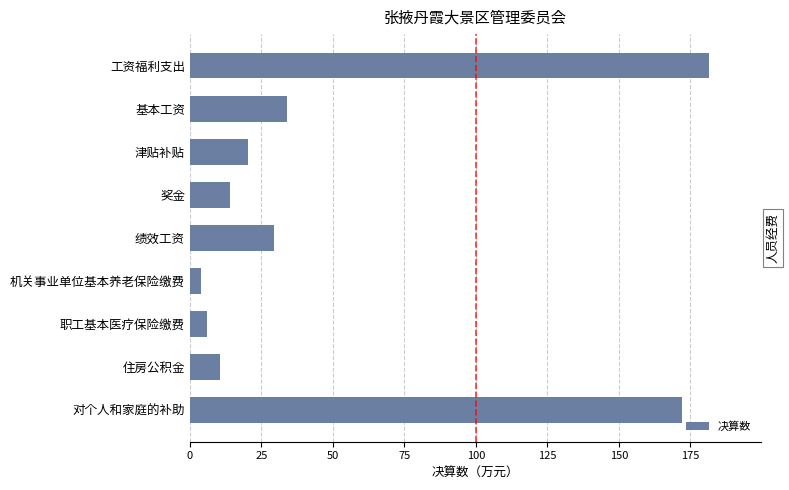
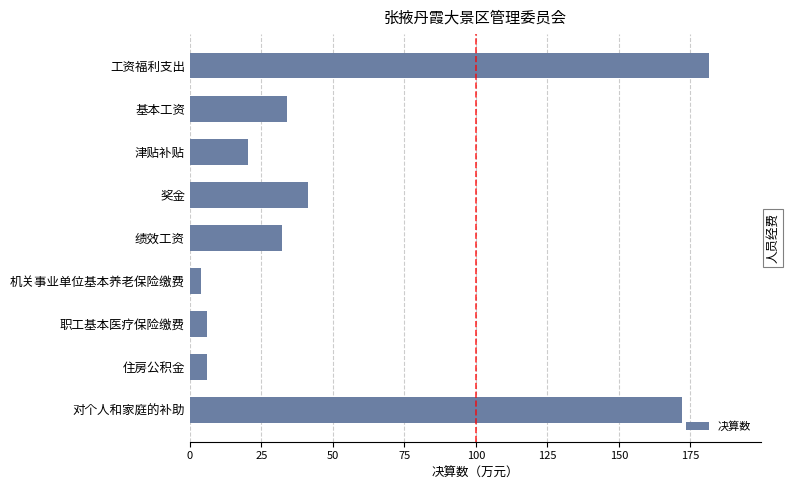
奖金: 14 -> 41
绩效工资: 29 -> 32
住房公积金: 10 -> 6
